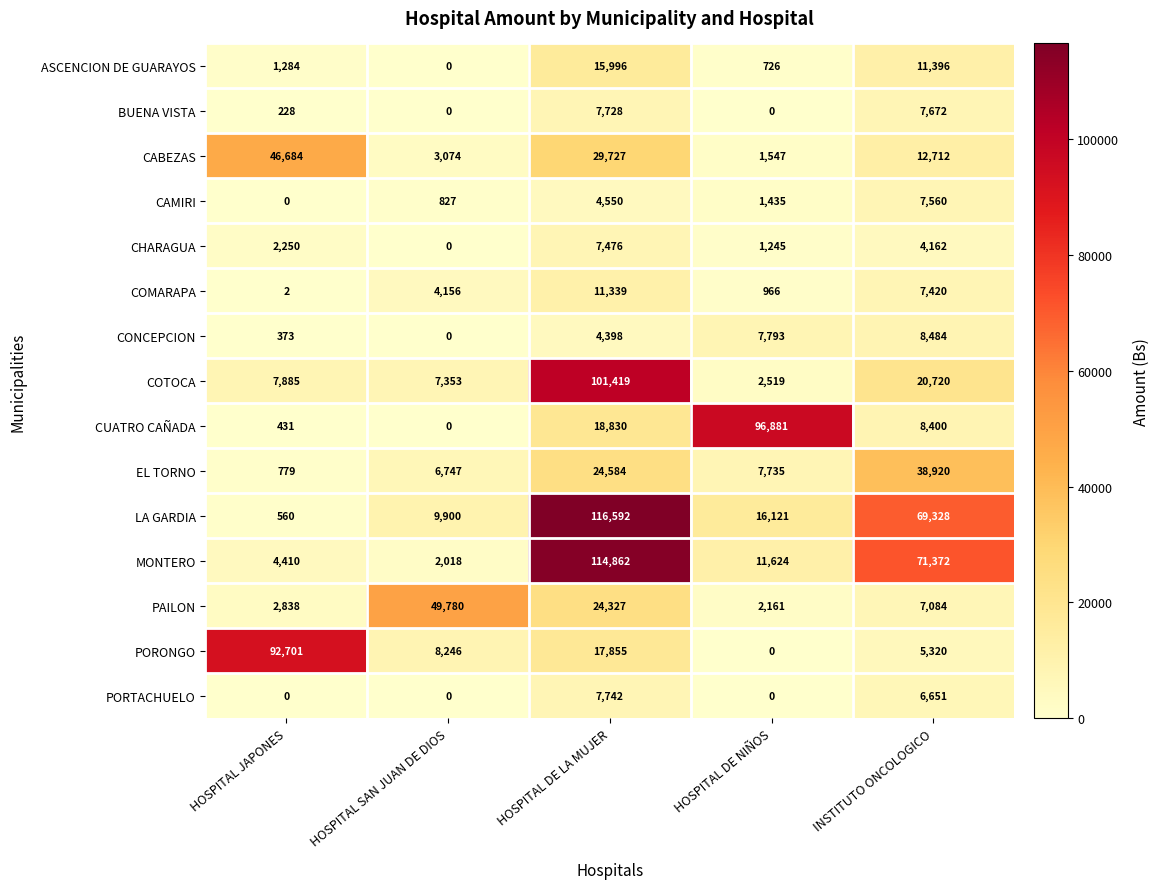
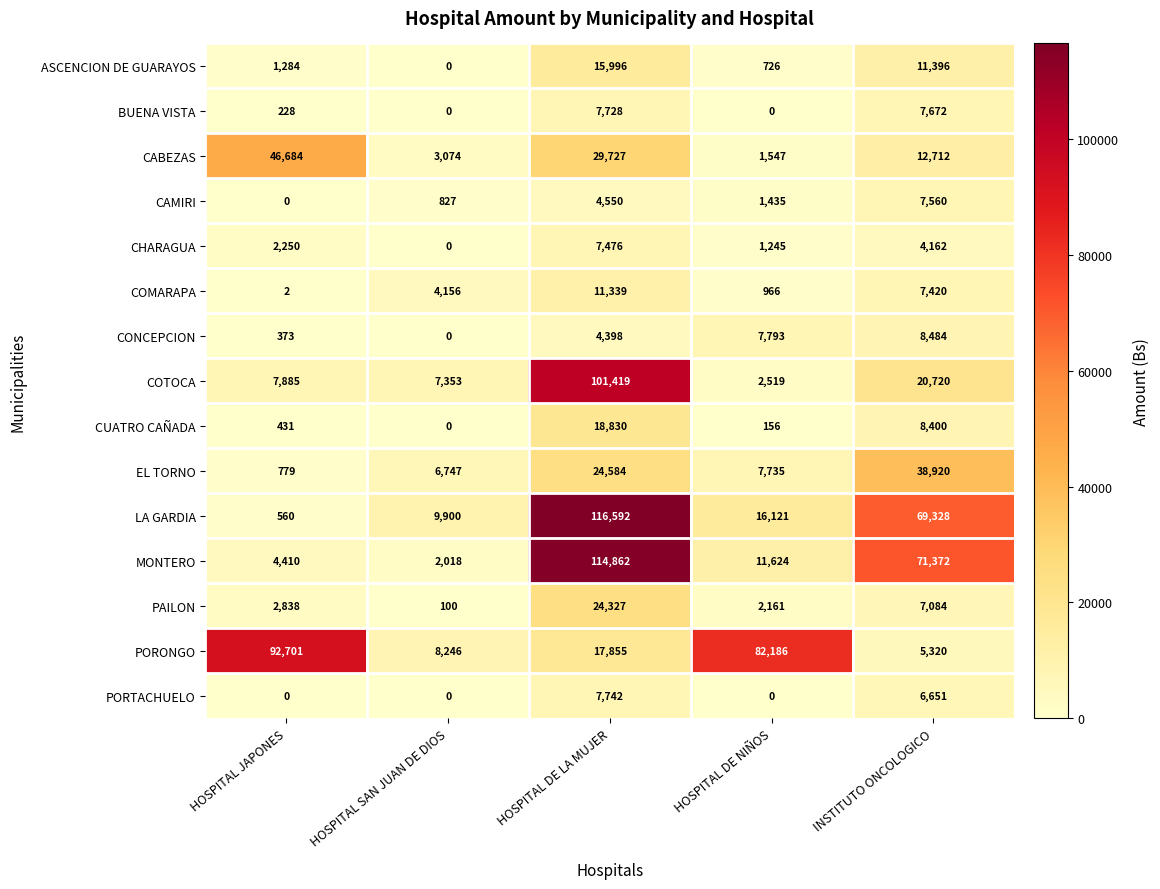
CUATRO CAÑADA, HOSPITAL DE NIÑOS: 96,881 -> 156
PAILON, HOSPITAL SAN JUAN DE DIOS: 49,780 -> 100
PORONGO, HOSPITAL DE NIÑOS: 0 -> 82,186
